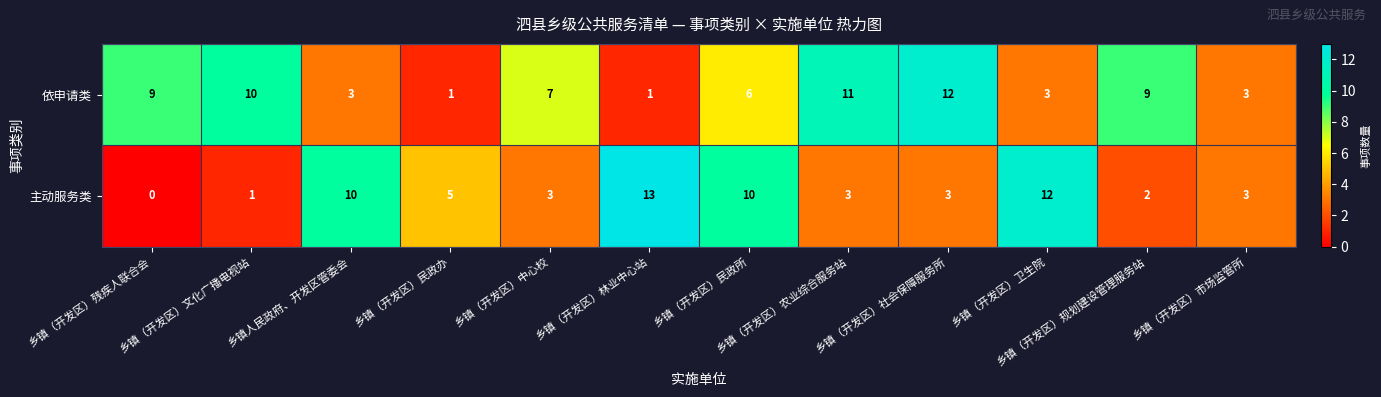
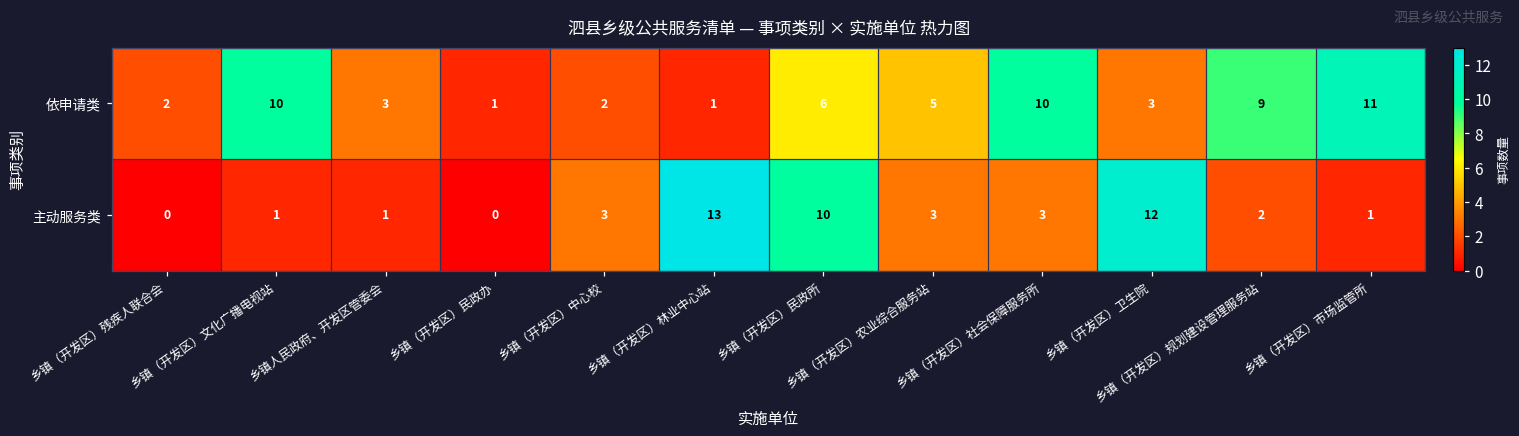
依申请类, 乡镇（开发区）残疾人联合会: 9 -> 2
依申请类, 乡镇（开发区）中心校: 7 -> 2
依申请类, 乡镇（开发区）农业综合服务站: 11 -> 5
依申请类, 乡镇（开发区）社会保障服务所: 12 -> 10
依申请类, 乡镇（开发区）市场监管所: 3 -> 11
主动服务类, 乡镇人民政府、开发区管委会: 10 -> 1
主动服务类, 乡镇（开发区）民政办: 5 -> 0
主动服务类, 乡镇（开发区）市场监管所: 3 -> 1
